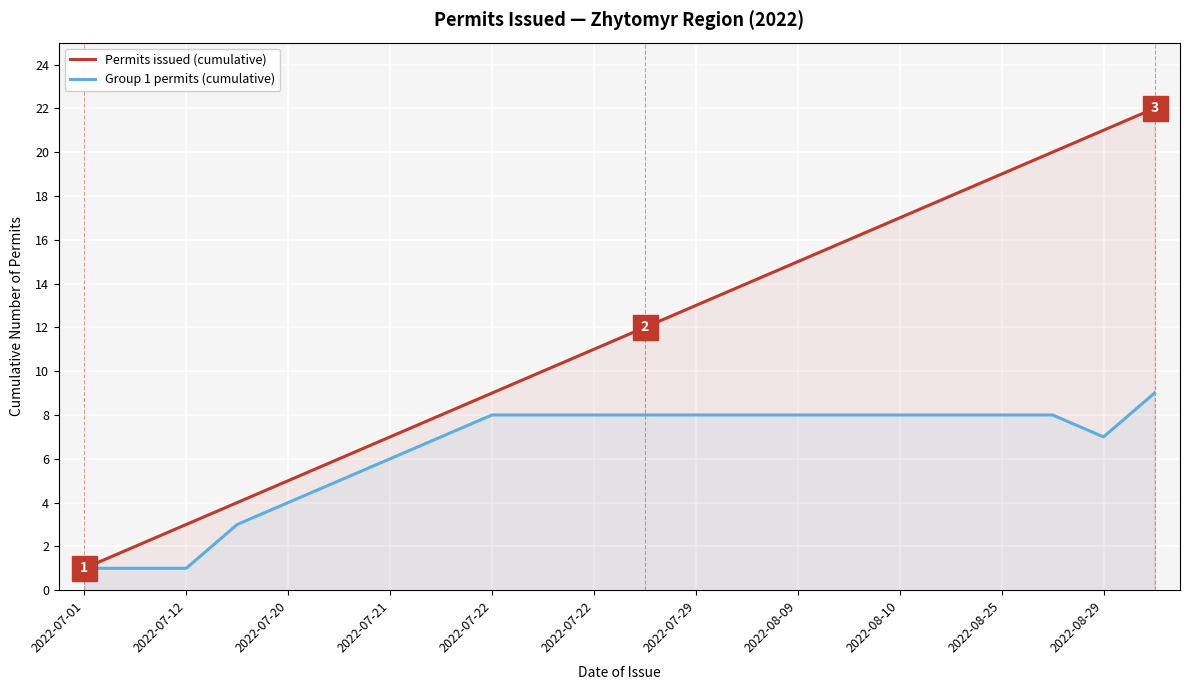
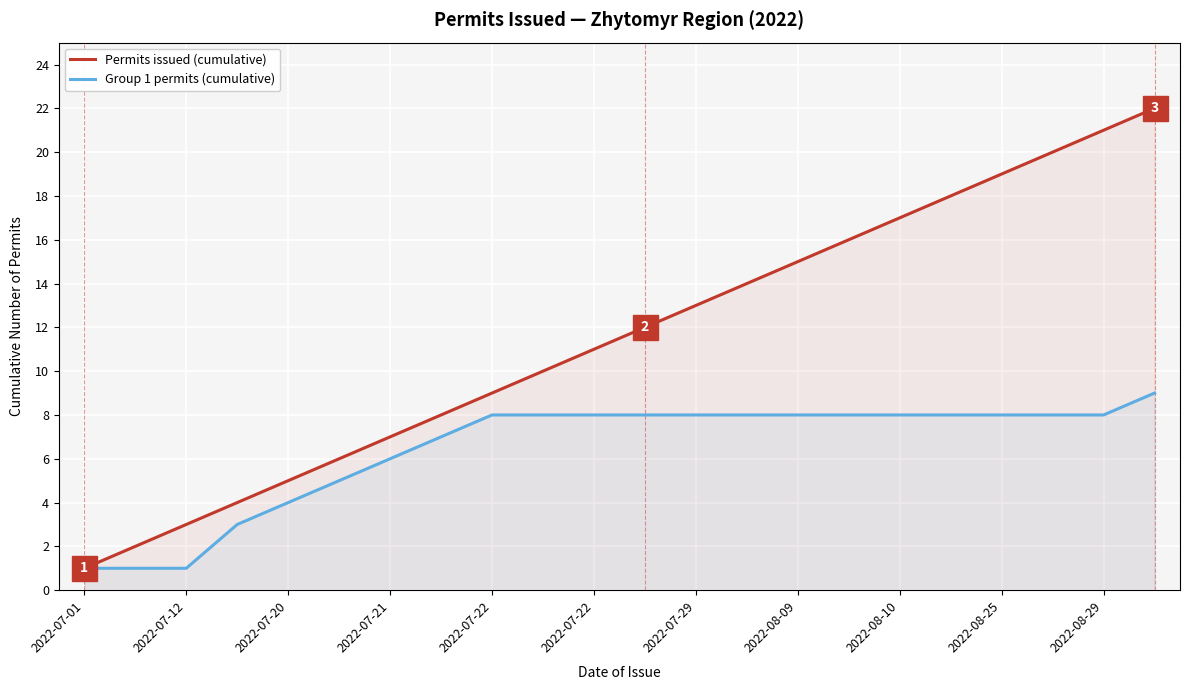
Group 1 permits (cumulative), 2022-08-29: 7 -> 8
